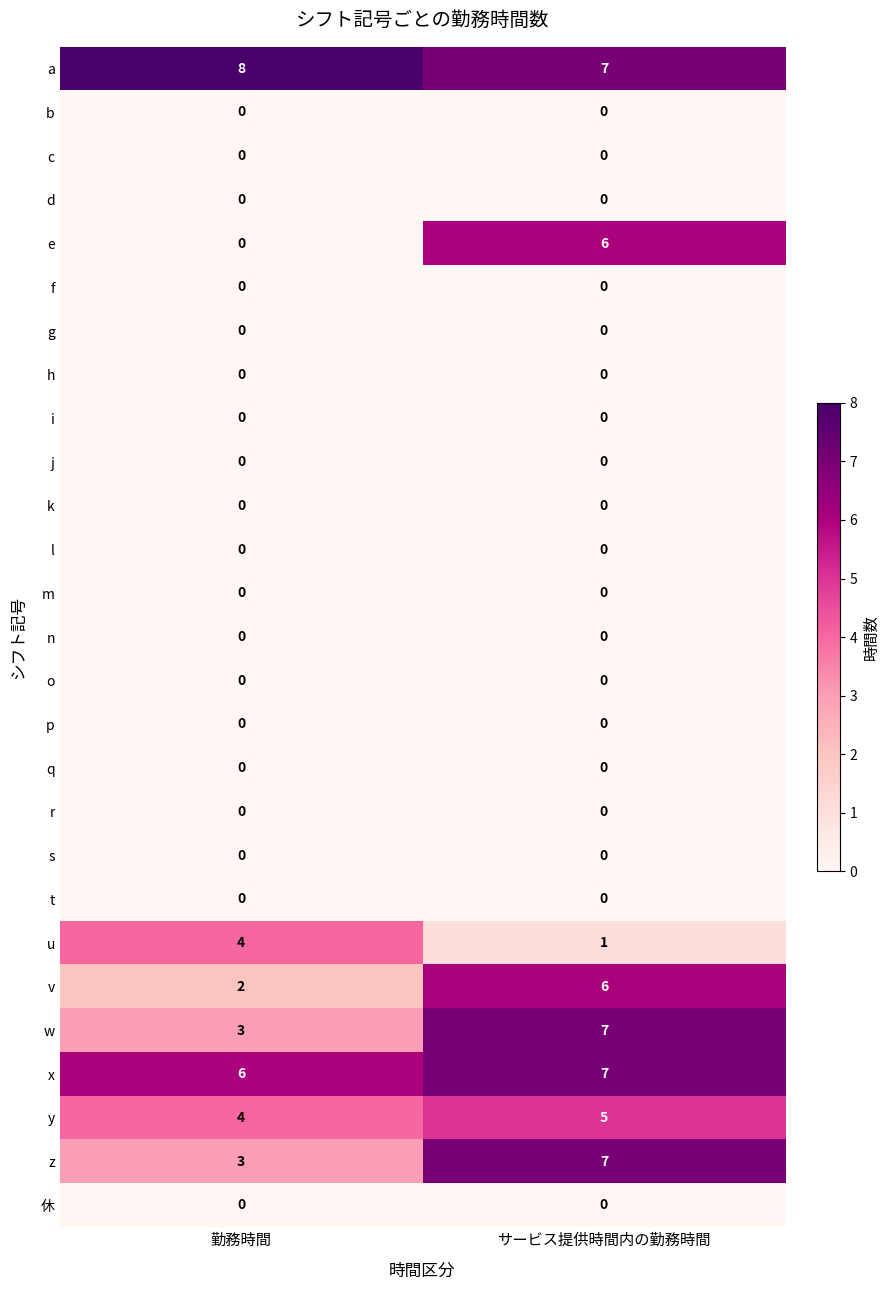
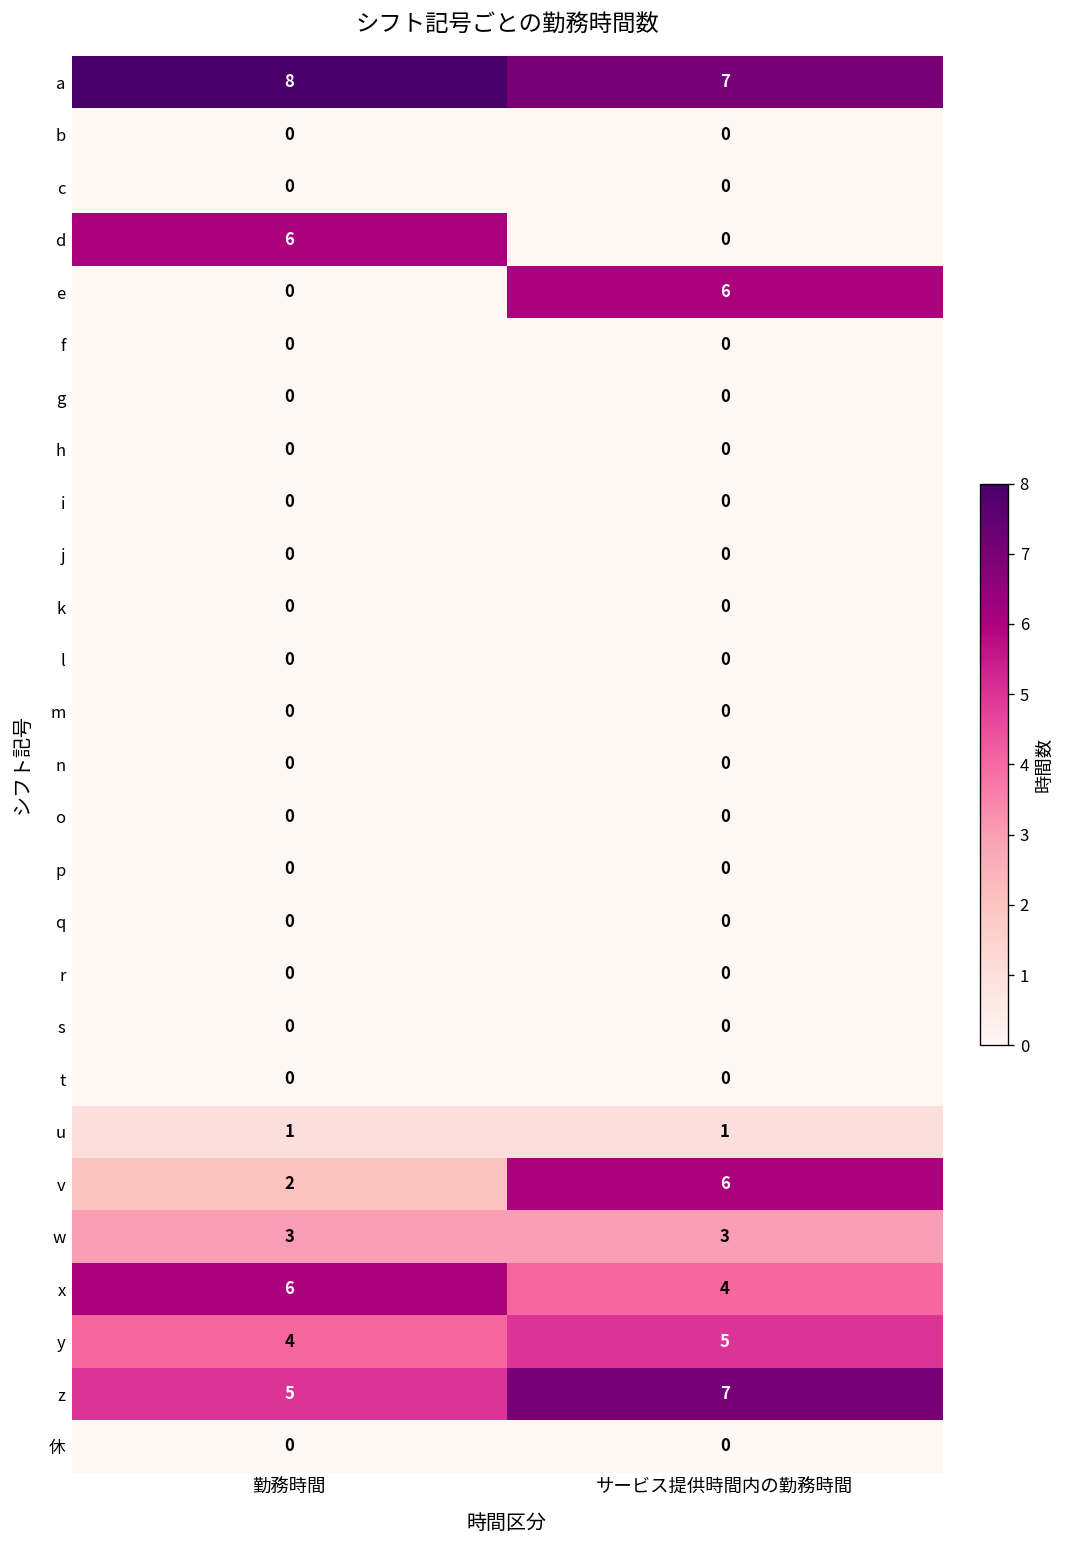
d, 勤務時間: 0 -> 6
u, 勤務時間: 4 -> 1
w, サービス提供時間内の勤務時間: 7 -> 3
x, サービス提供時間内の勤務時間: 7 -> 4
z, 勤務時間: 3 -> 5
